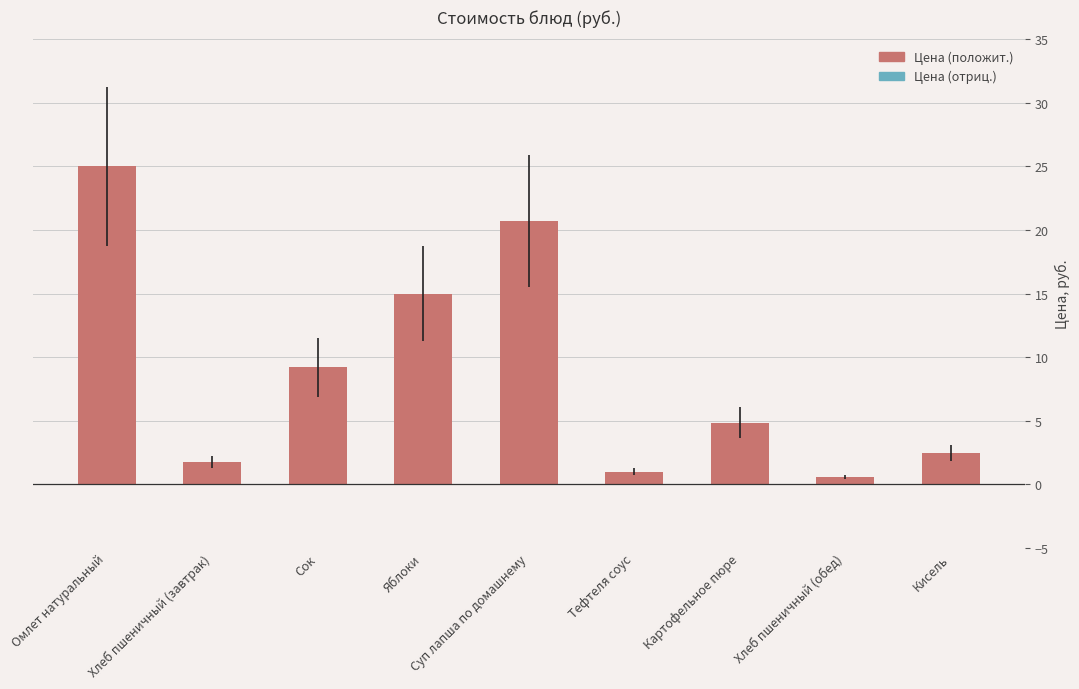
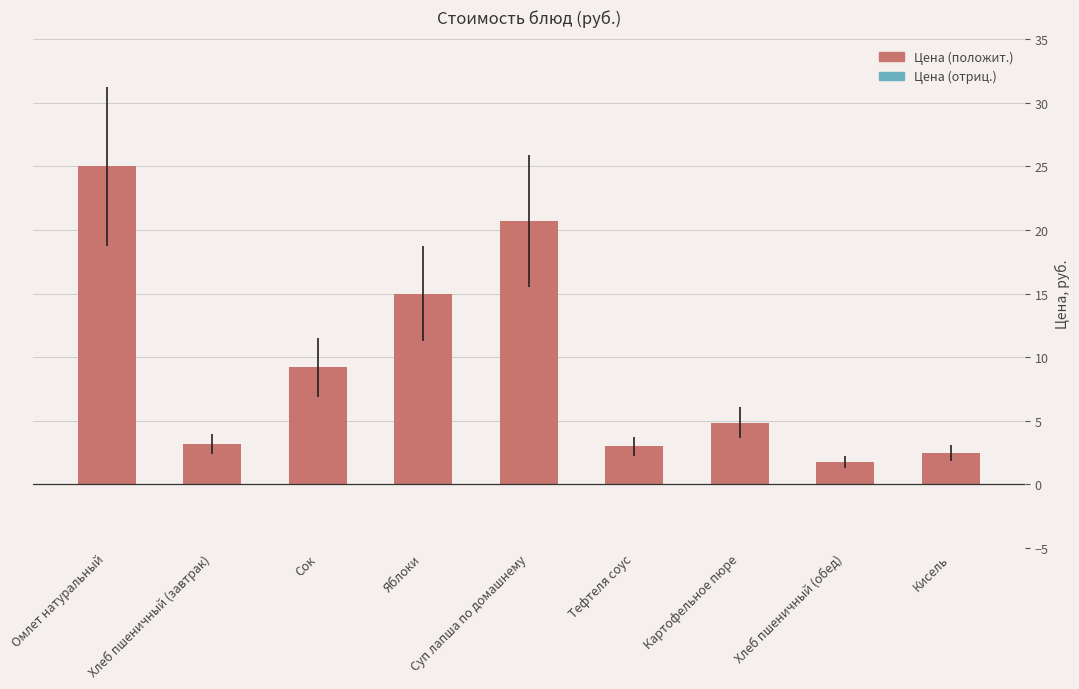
Хлеб пшеничный (завтрак): 1.8 -> 3.2
Тефтеля соус: 1 -> 3
Хлеб пшеничный (обед): 0.6 -> 1.8
